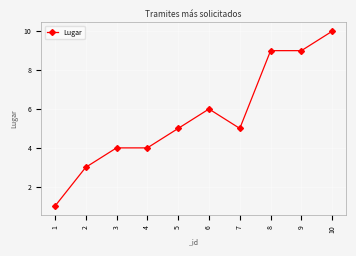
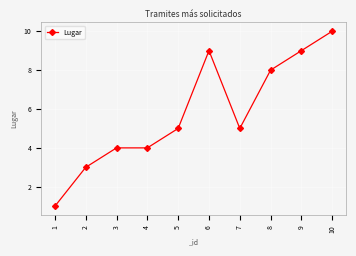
6: 6 -> 9
8: 9 -> 8
